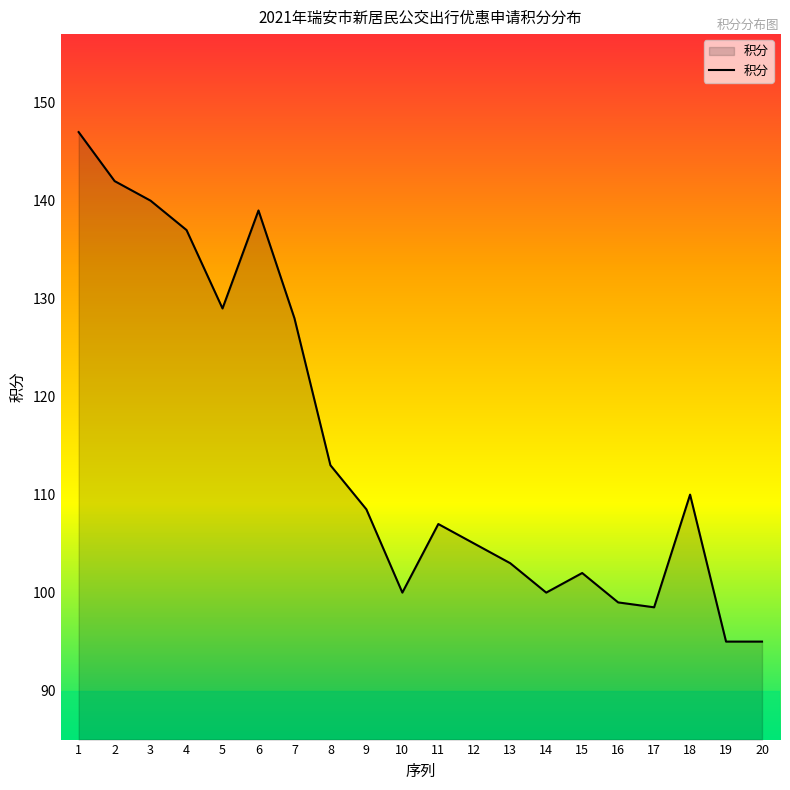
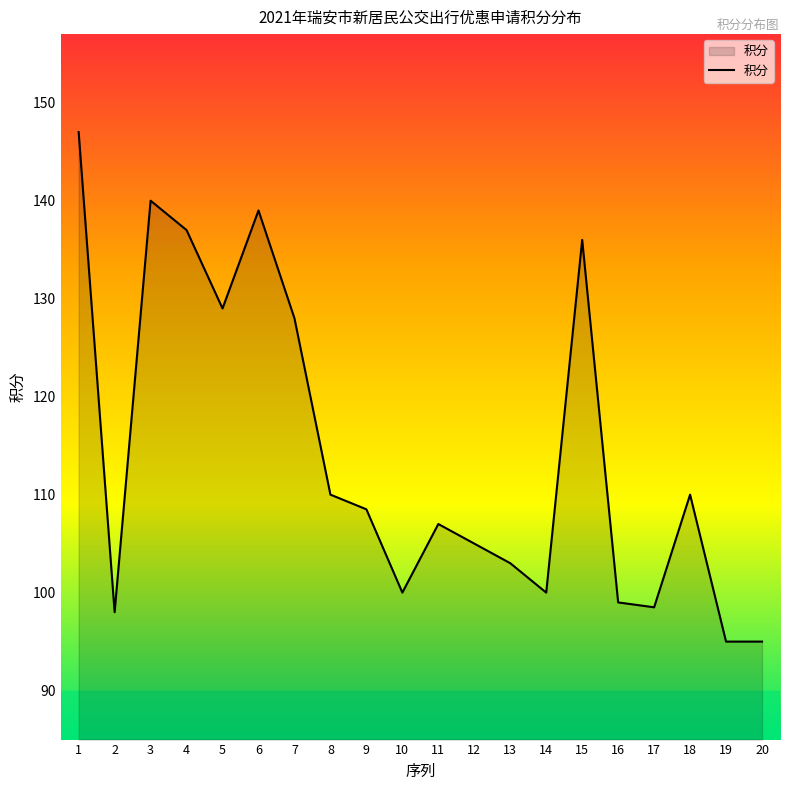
2: 142 -> 98
8: 113 -> 110
15: 102 -> 136
